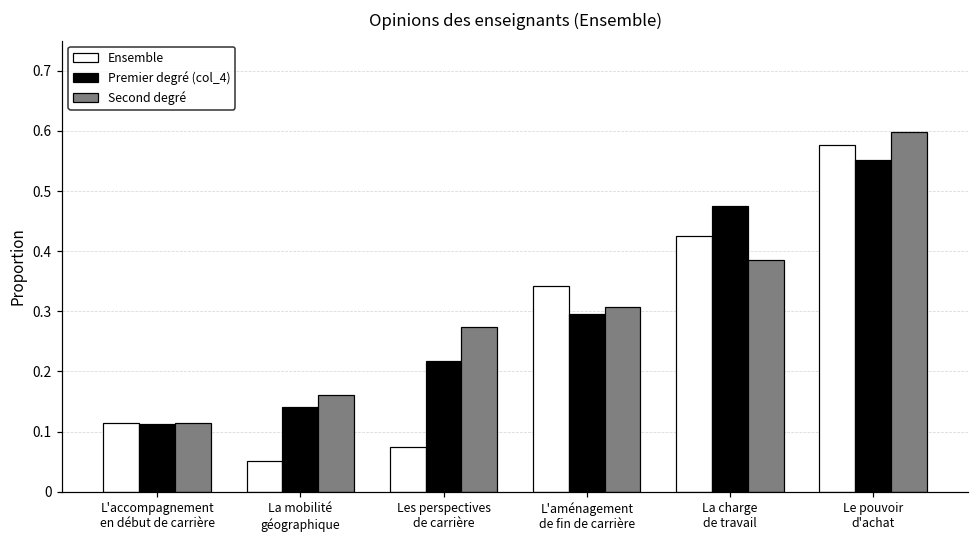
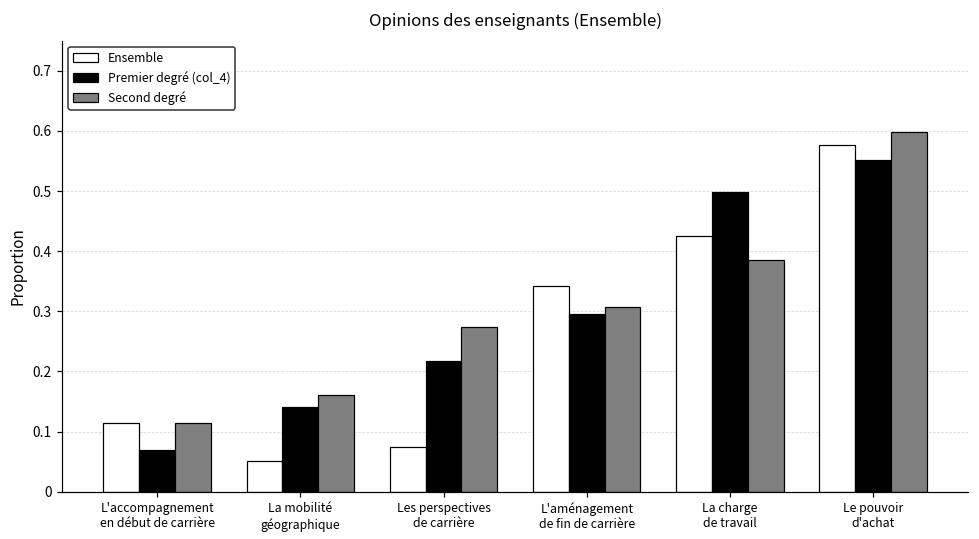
Premier degré (col_4), L'accompagnement en début de carrière: 0.11 -> 0.07
Premier degré (col_4), La charge de travail: 0.48 -> 0.50
